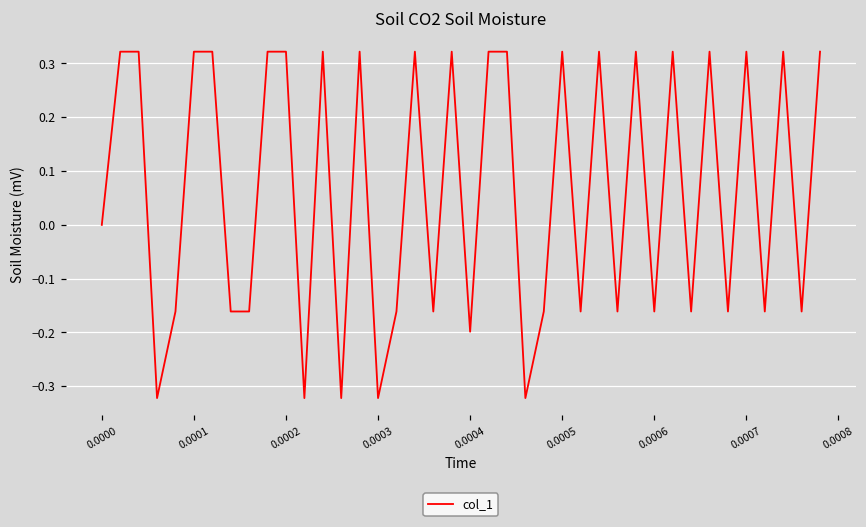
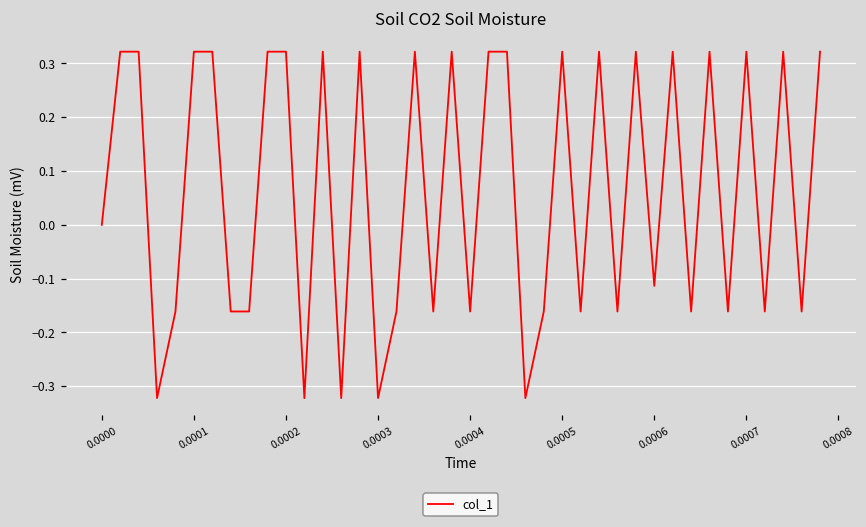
0.0004: -0.20 -> -0.16
0.0006: -0.16 -> -0.11
